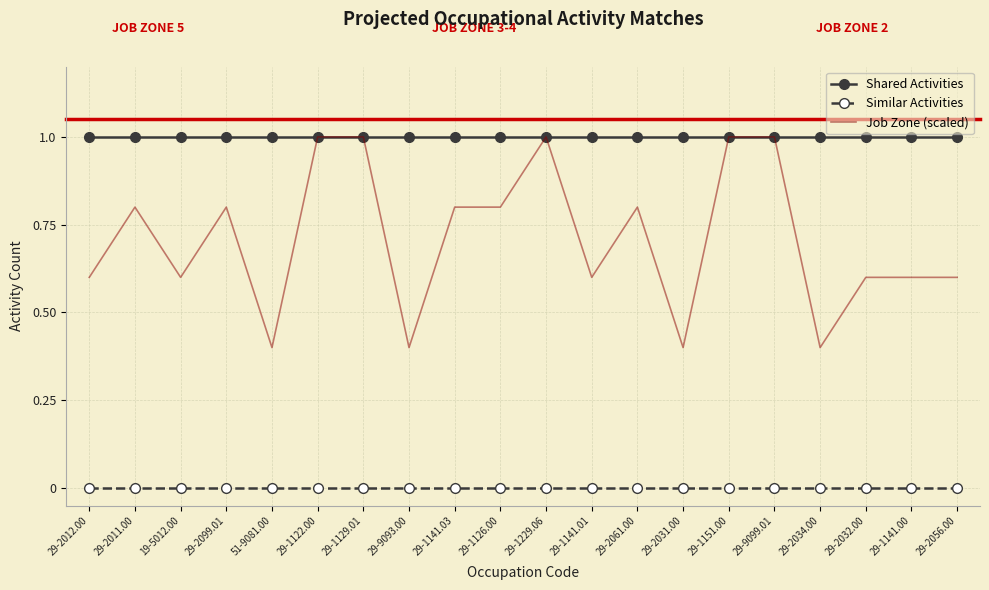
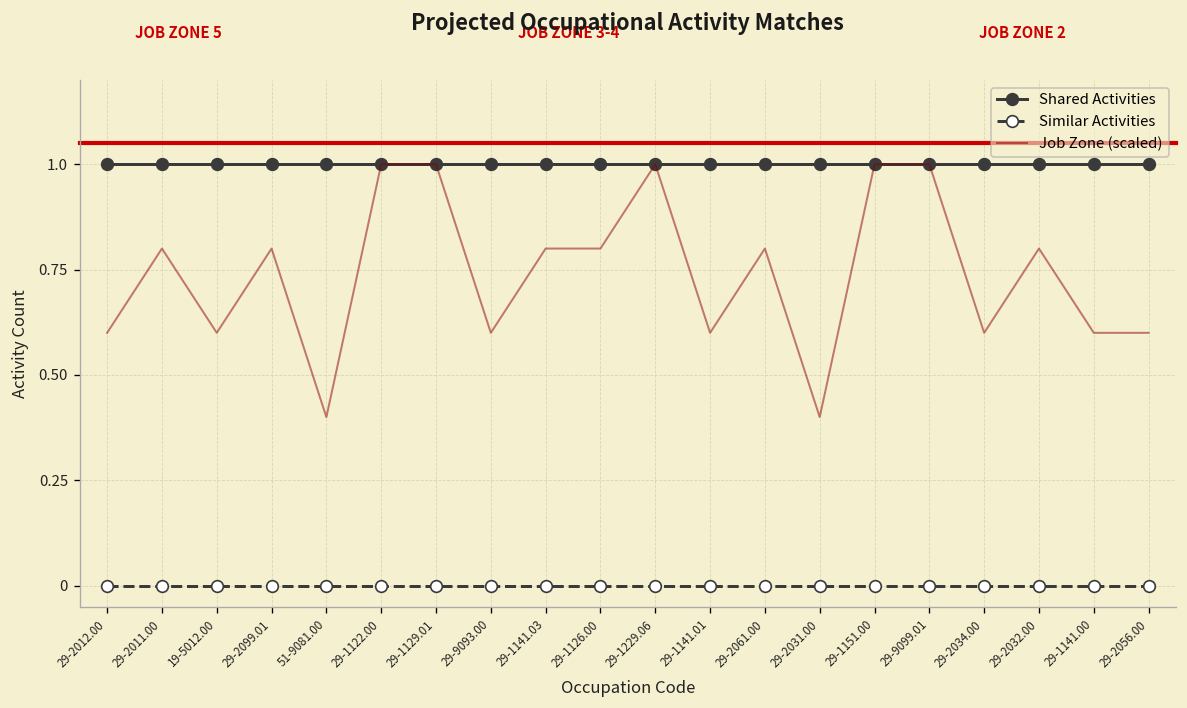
Job Zone (scaled), 29-9093.00: 0.40 -> 0.60
Job Zone (scaled), 29-2034.00: 0.40 -> 0.60
Job Zone (scaled), 29-2032.00: 0.60 -> 0.80
